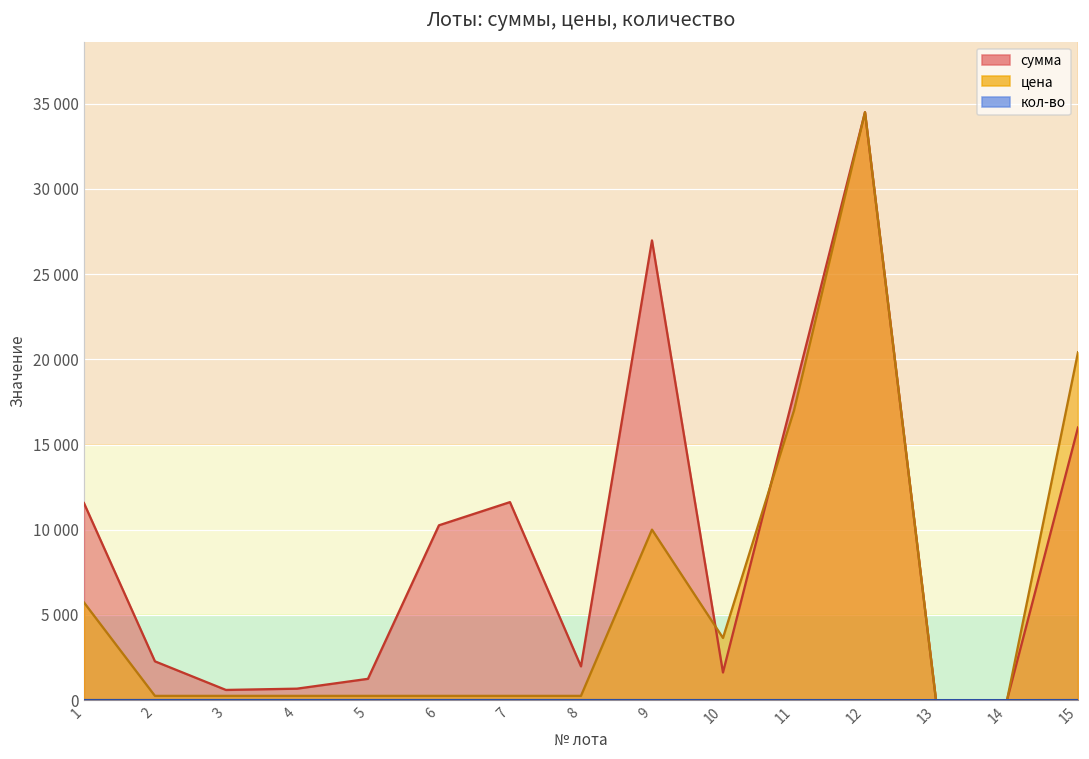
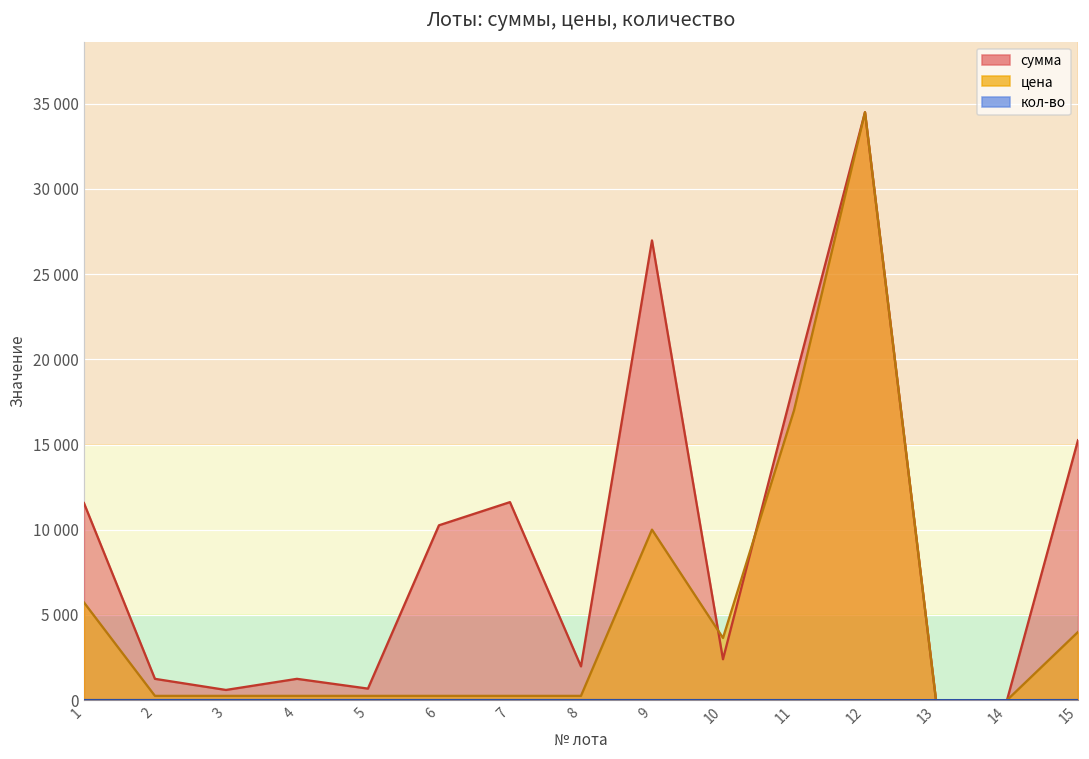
сумма, 2: 2300 -> 1300
сумма, 4: 700 -> 1300
сумма, 5: 1300 -> 700
сумма, 10: 1600 -> 2400
сумма, 11: 18000 -> 18600
сумма, 15: 16000 -> 15300
цена, 15: 20400 -> 4000
